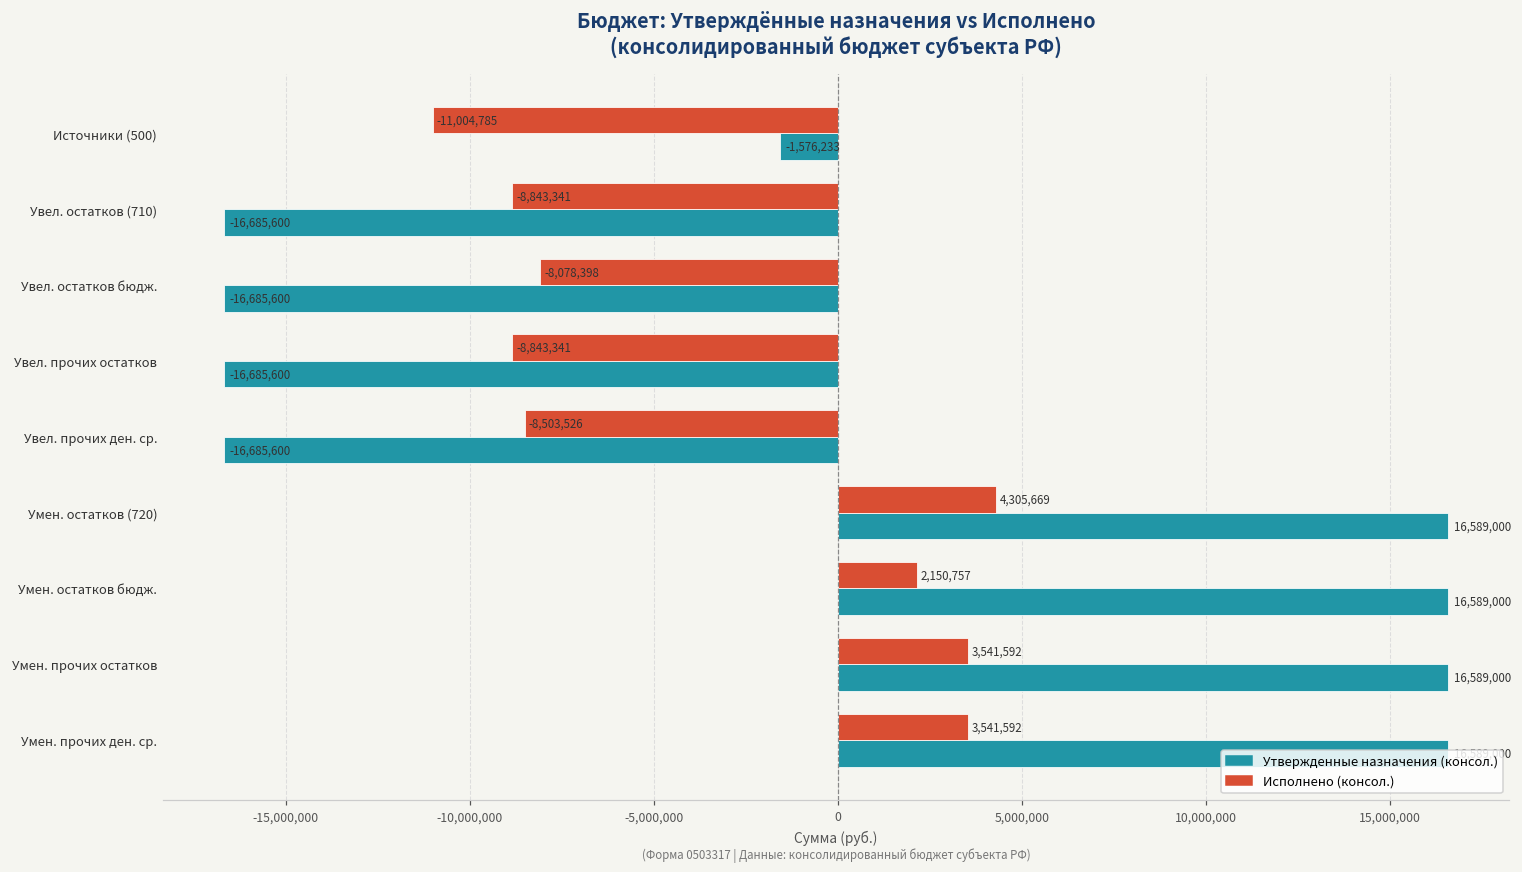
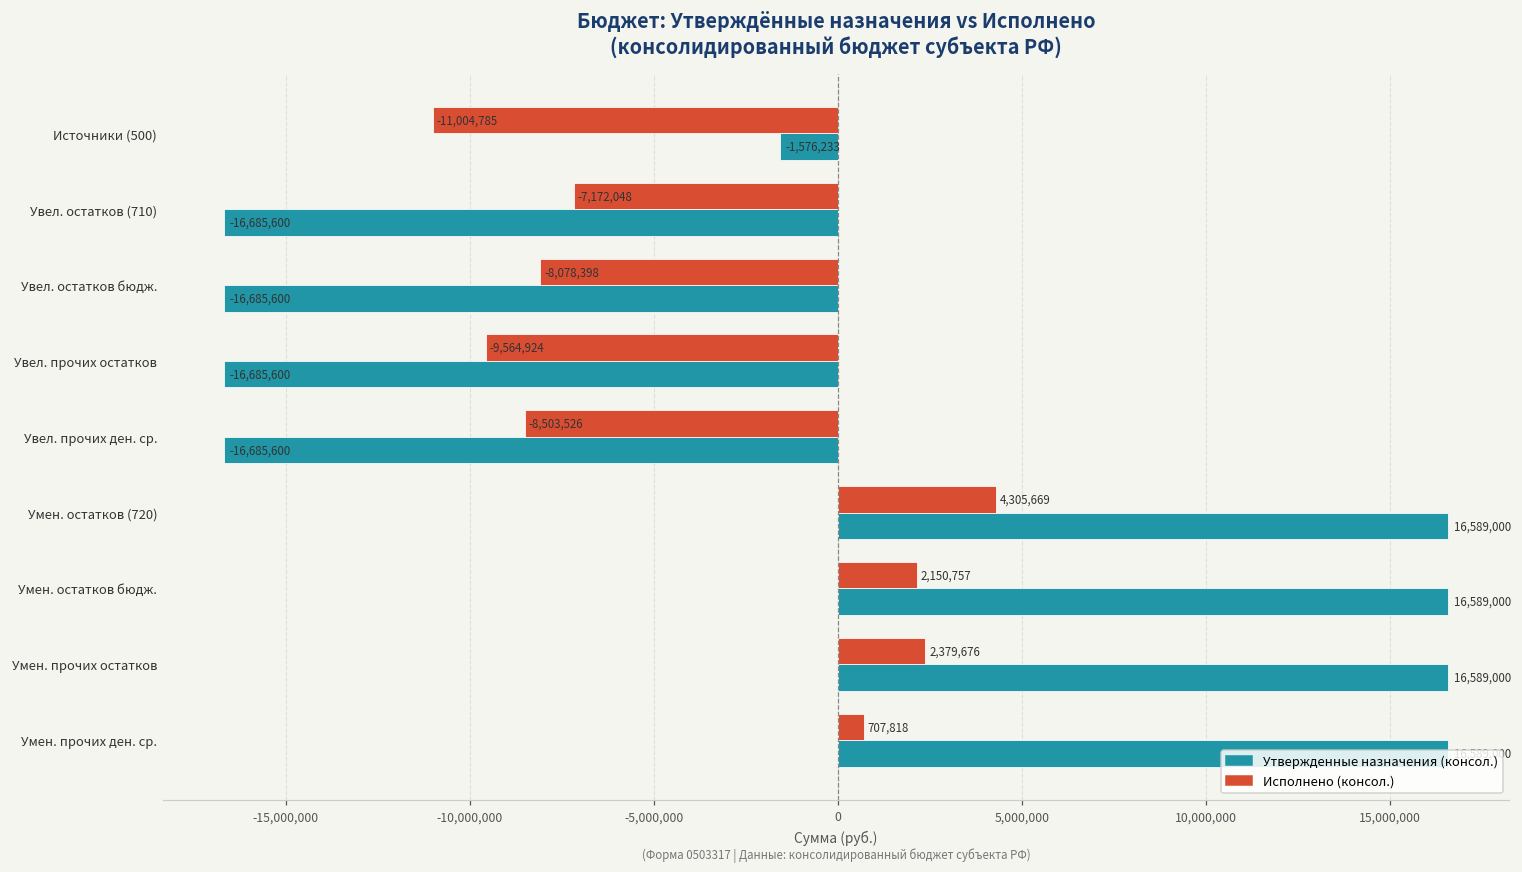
Исполнено (консол.), Увел. остатков (710): -8,843,341 -> -7,172,048
Исполнено (консол.), Увел. прочих остатков: -8,843,341 -> -9,564,924
Исполнено (консол.), Умен. прочих остатков: 3,541,592 -> 2,379,676
Исполнено (консол.), Умен. прочих ден. ср.: 3,541,592 -> 707,818
